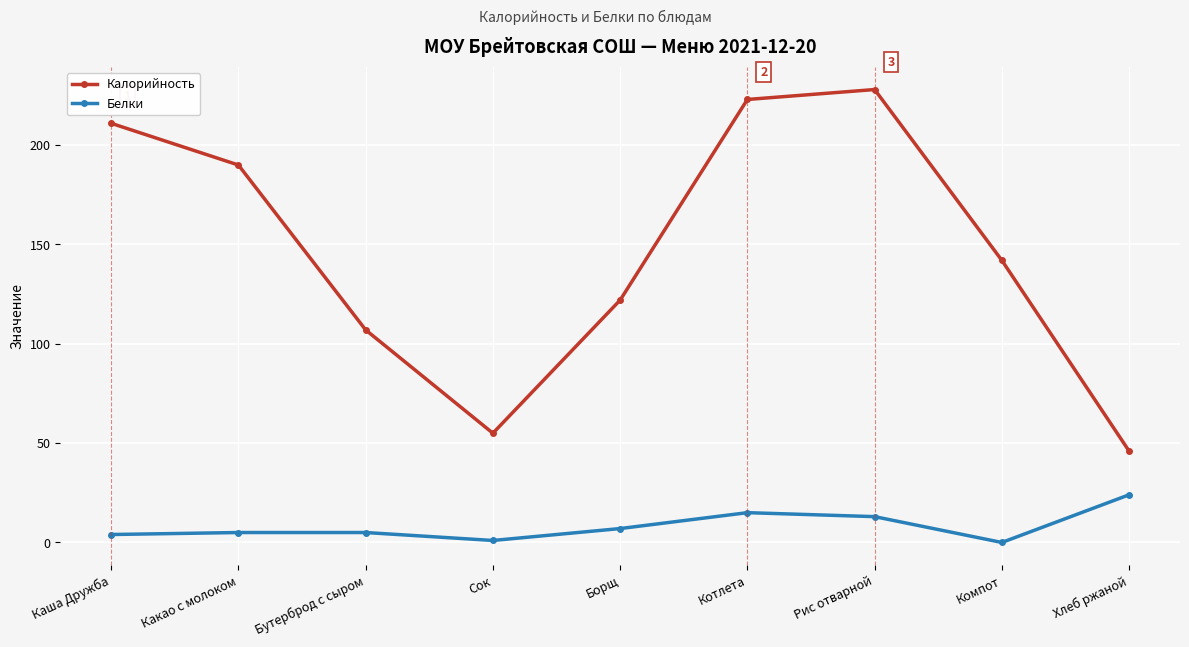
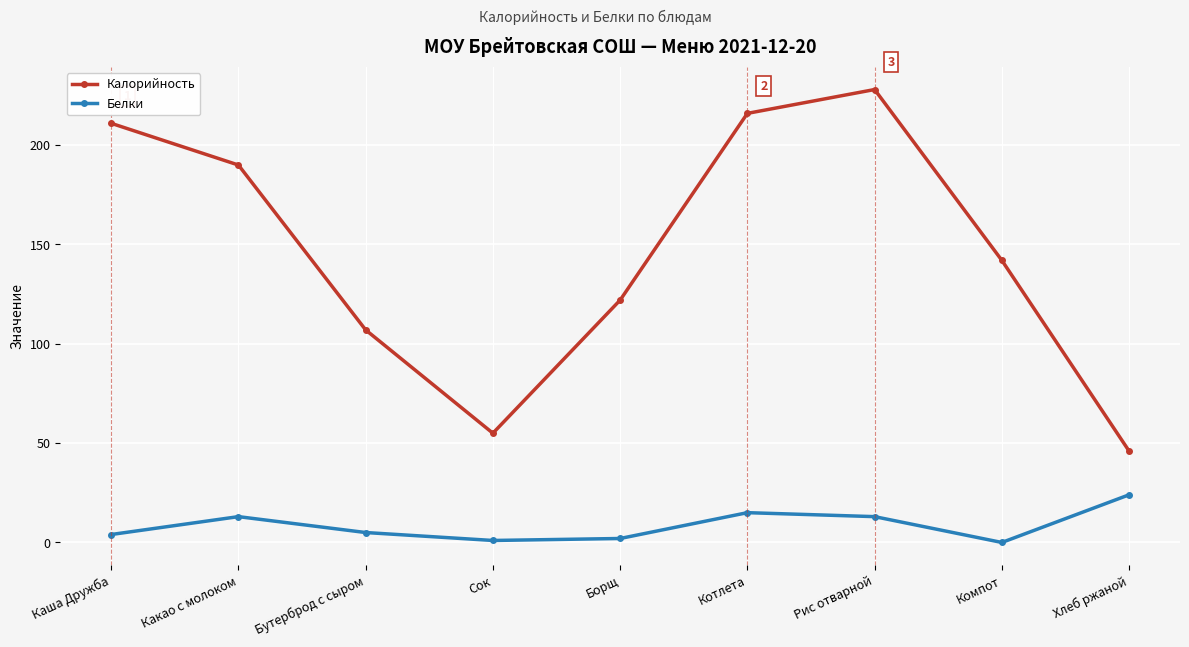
Белки, Какао с молоком: 5 -> 13
Белки, Борщ: 7 -> 2
Калорийность, Котлета: 223 -> 216
